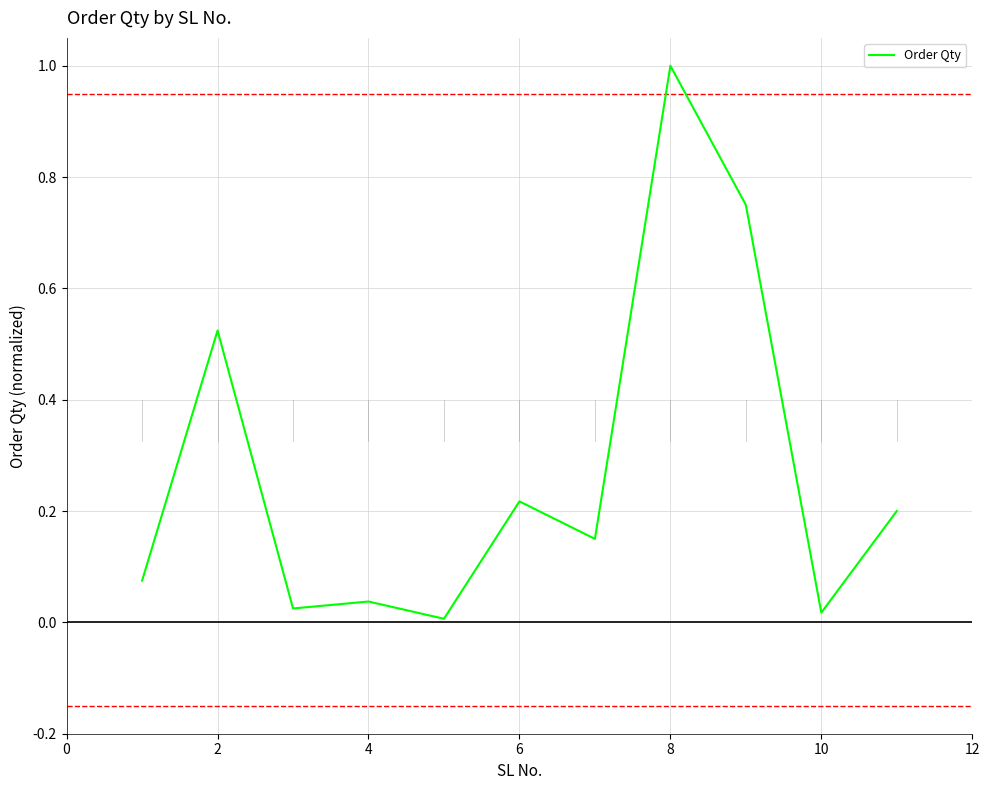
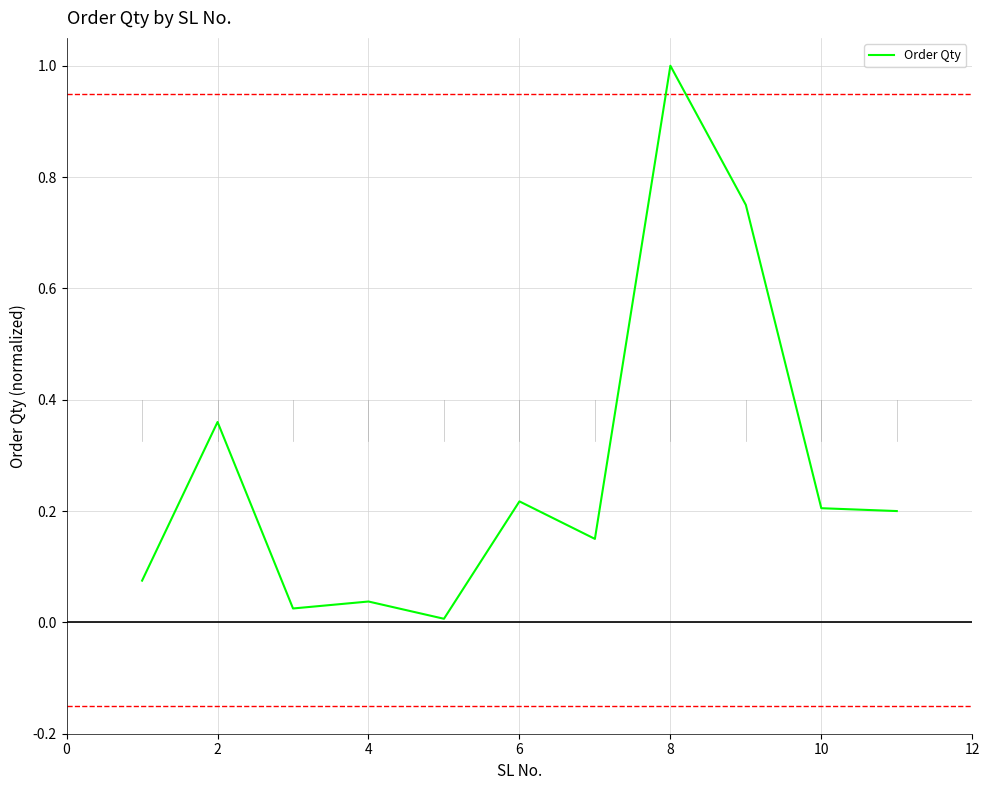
2: 0.52 -> 0.36
10: 0.02 -> 0.21
